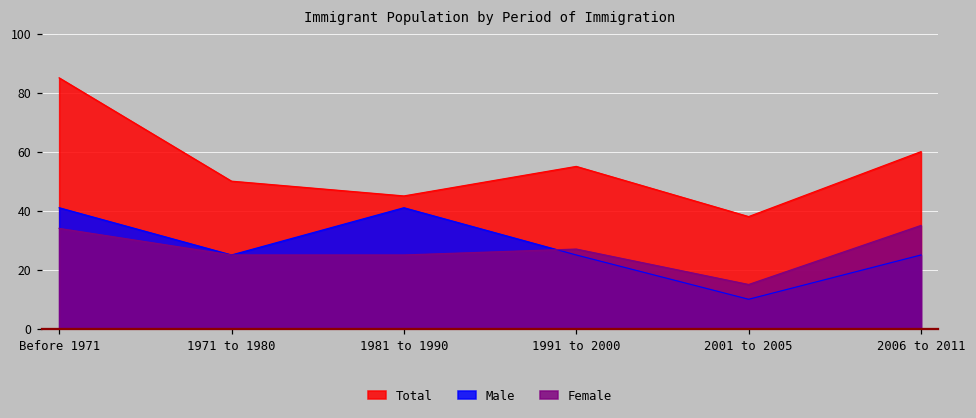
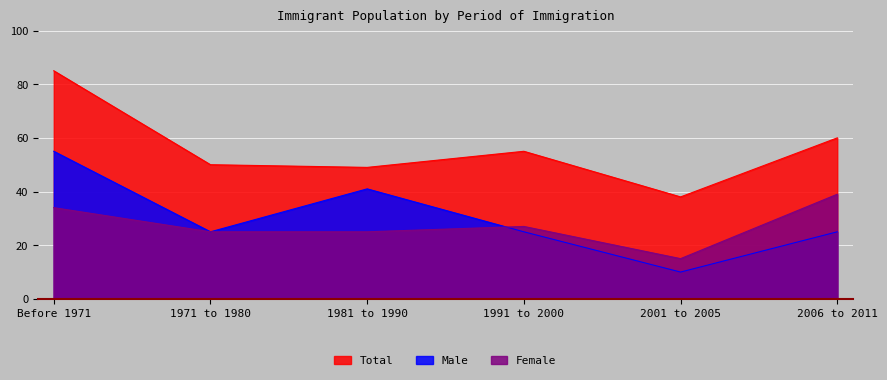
Male, Before 1971: 41 -> 55
Total, 1981 to 1990: 45 -> 49
Female, 2006 to 2011: 35 -> 39
